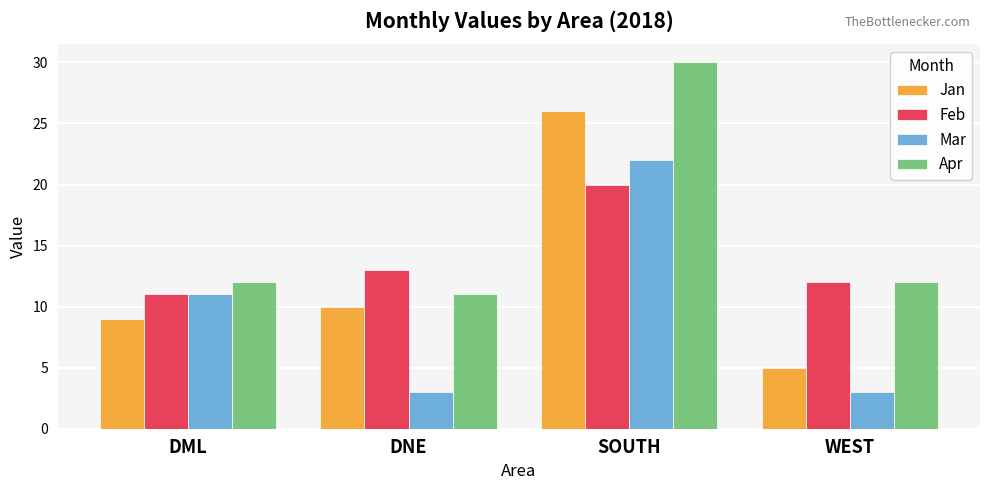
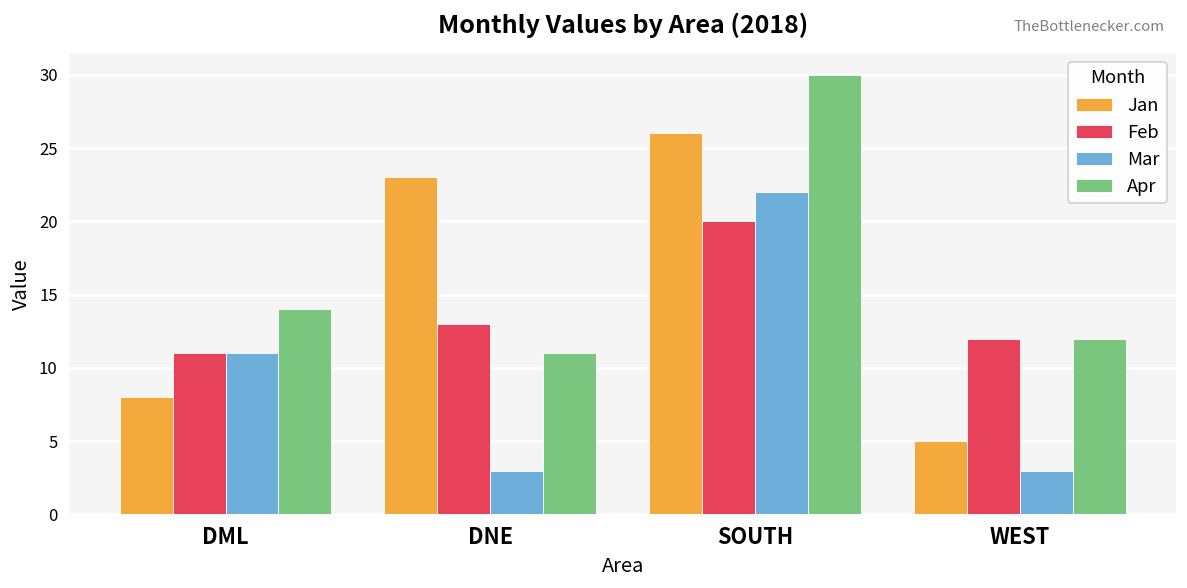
Jan, DML: 9 -> 8
Apr, DML: 12 -> 14
Jan, DNE: 10 -> 23
